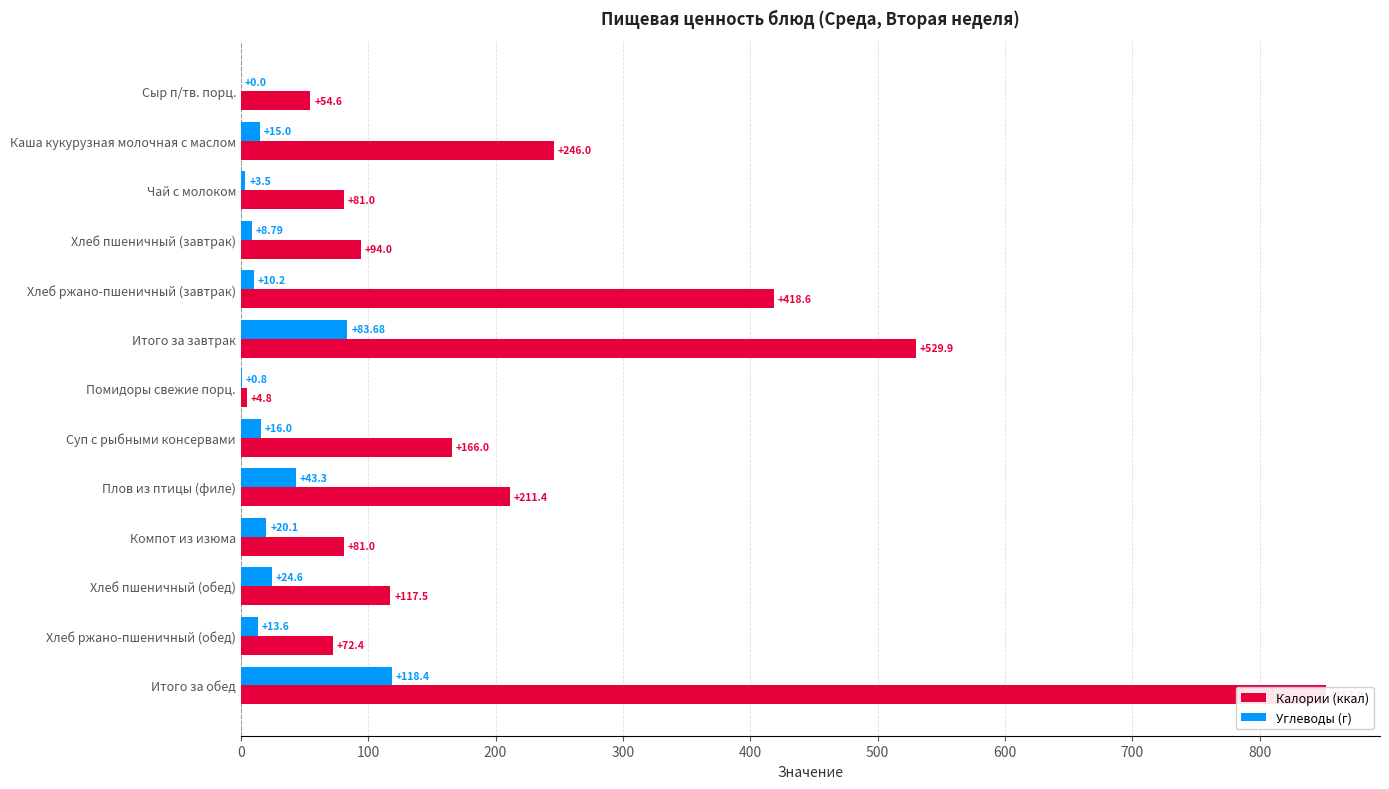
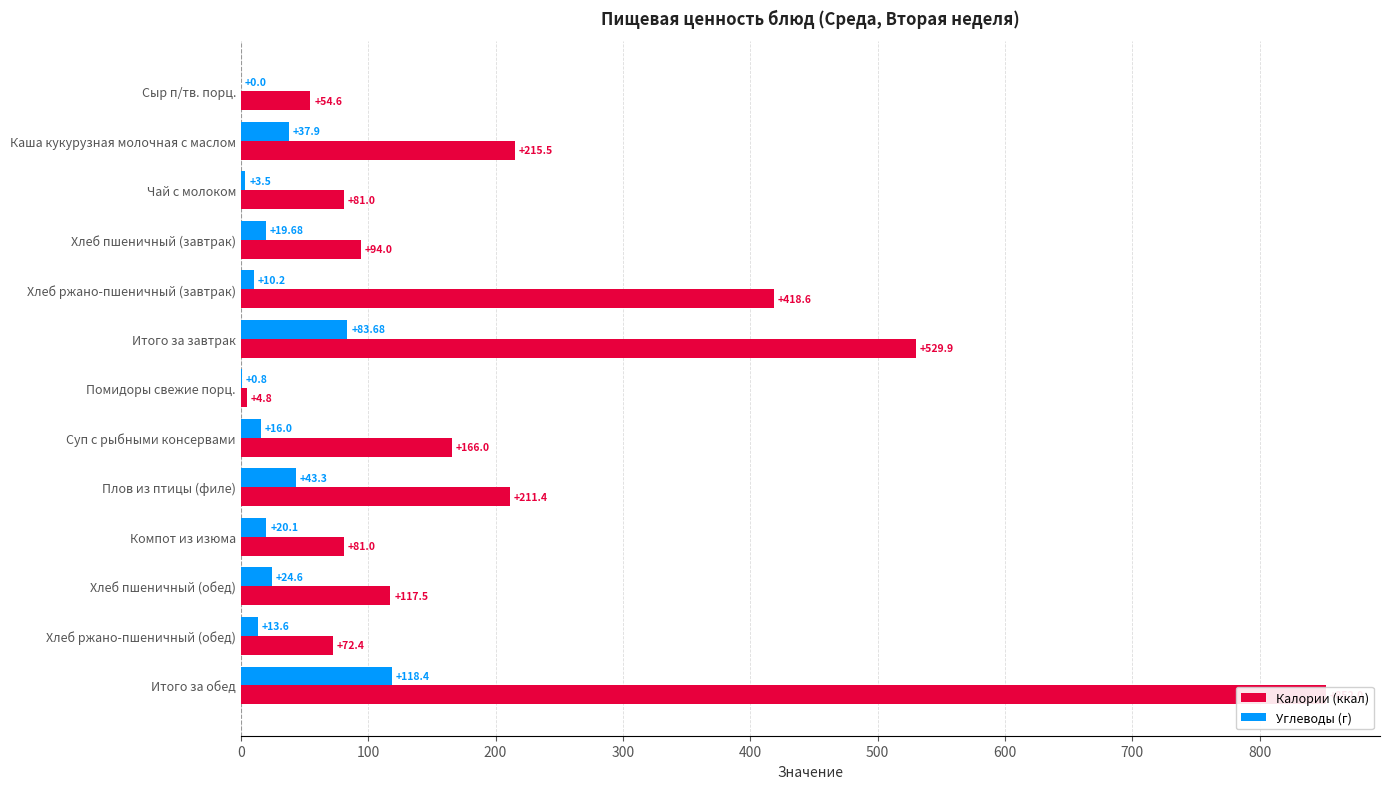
Углеводы (г), Каша кукурузная молочная с маслом: +15.0 -> +37.9
Калории (ккал), Каша кукурузная молочная с маслом: +246.0 -> +215.5
Углеводы (г), Хлеб пшеничный (завтрак): +8.79 -> +19.68
